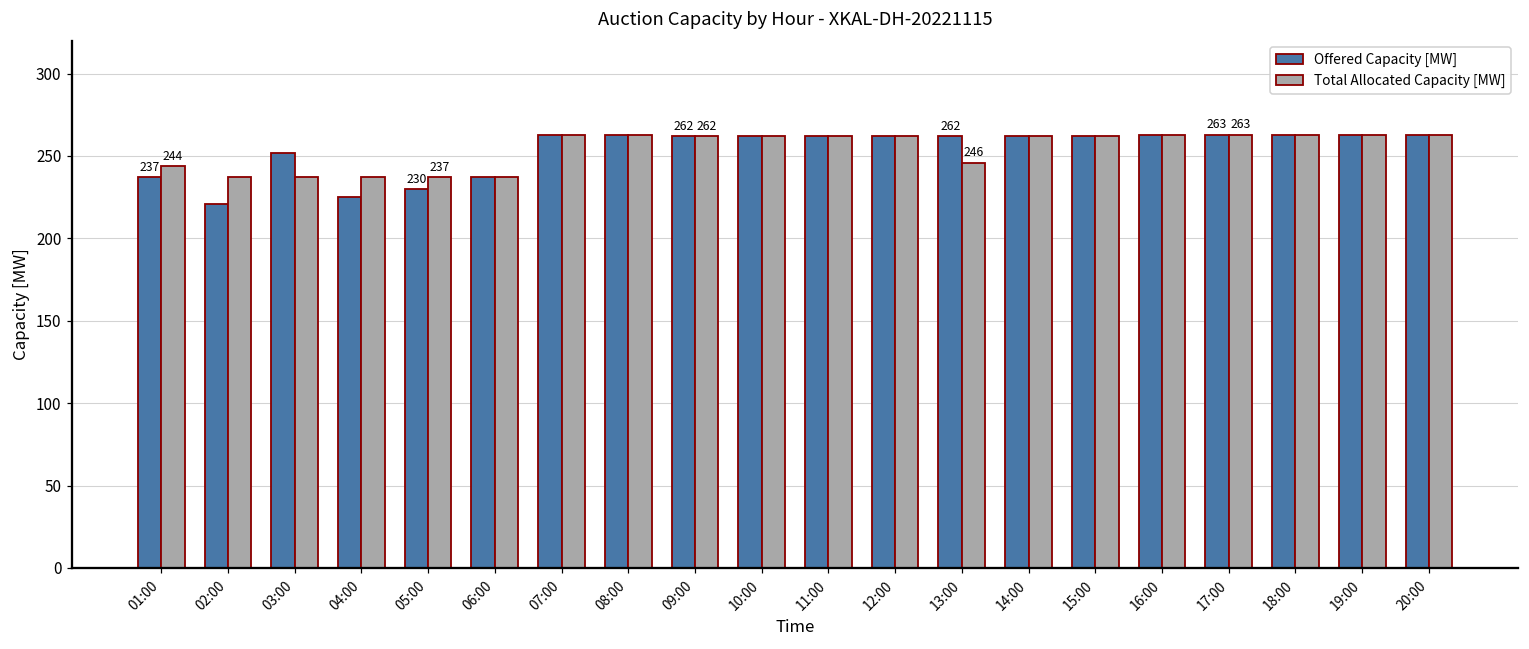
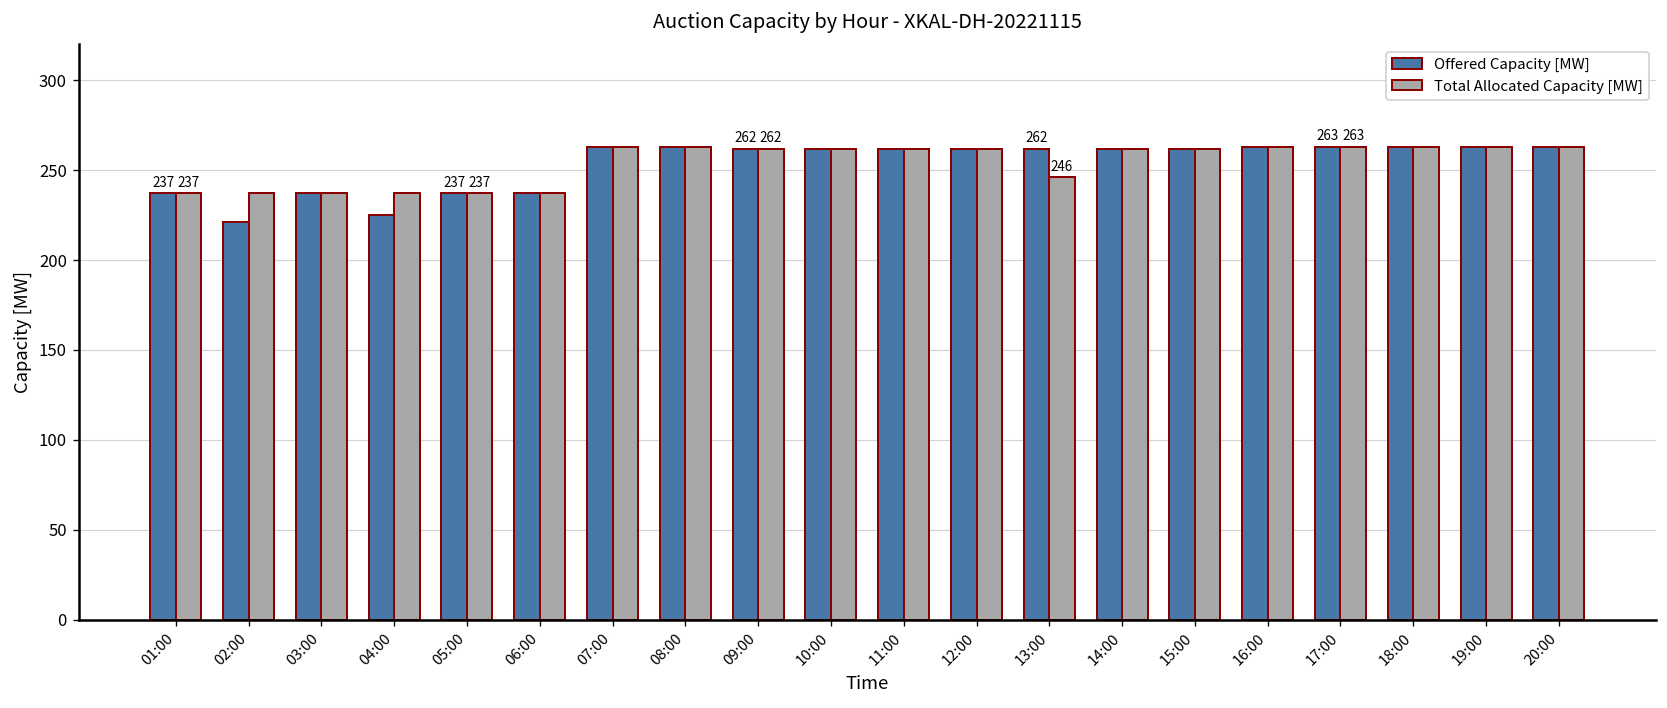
Total Allocated Capacity [MW], 01:00: 244 -> 237
Offered Capacity [MW], 03:00: 252 -> 237
Offered Capacity [MW], 05:00: 230 -> 237
